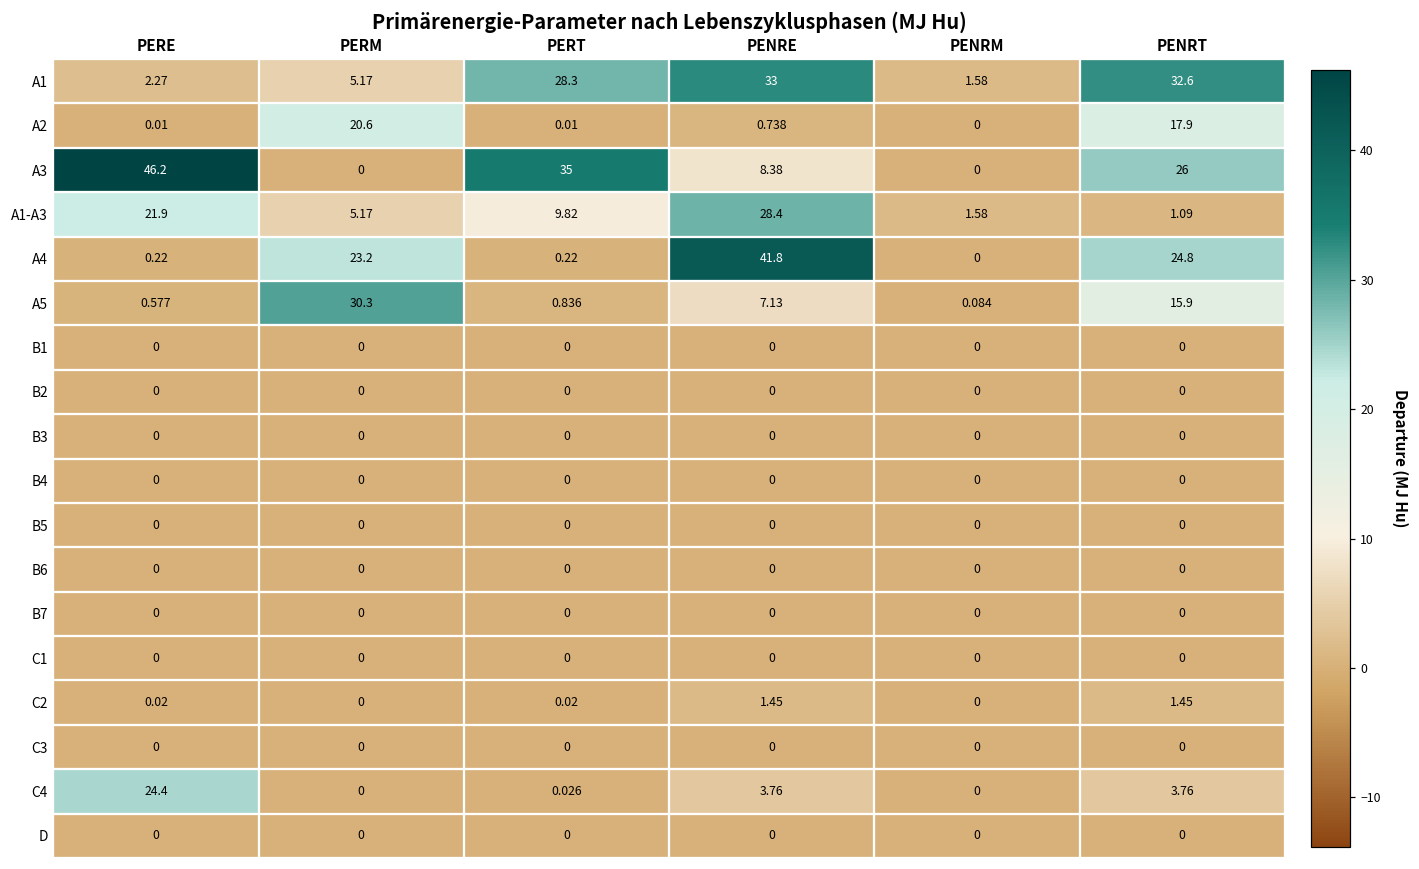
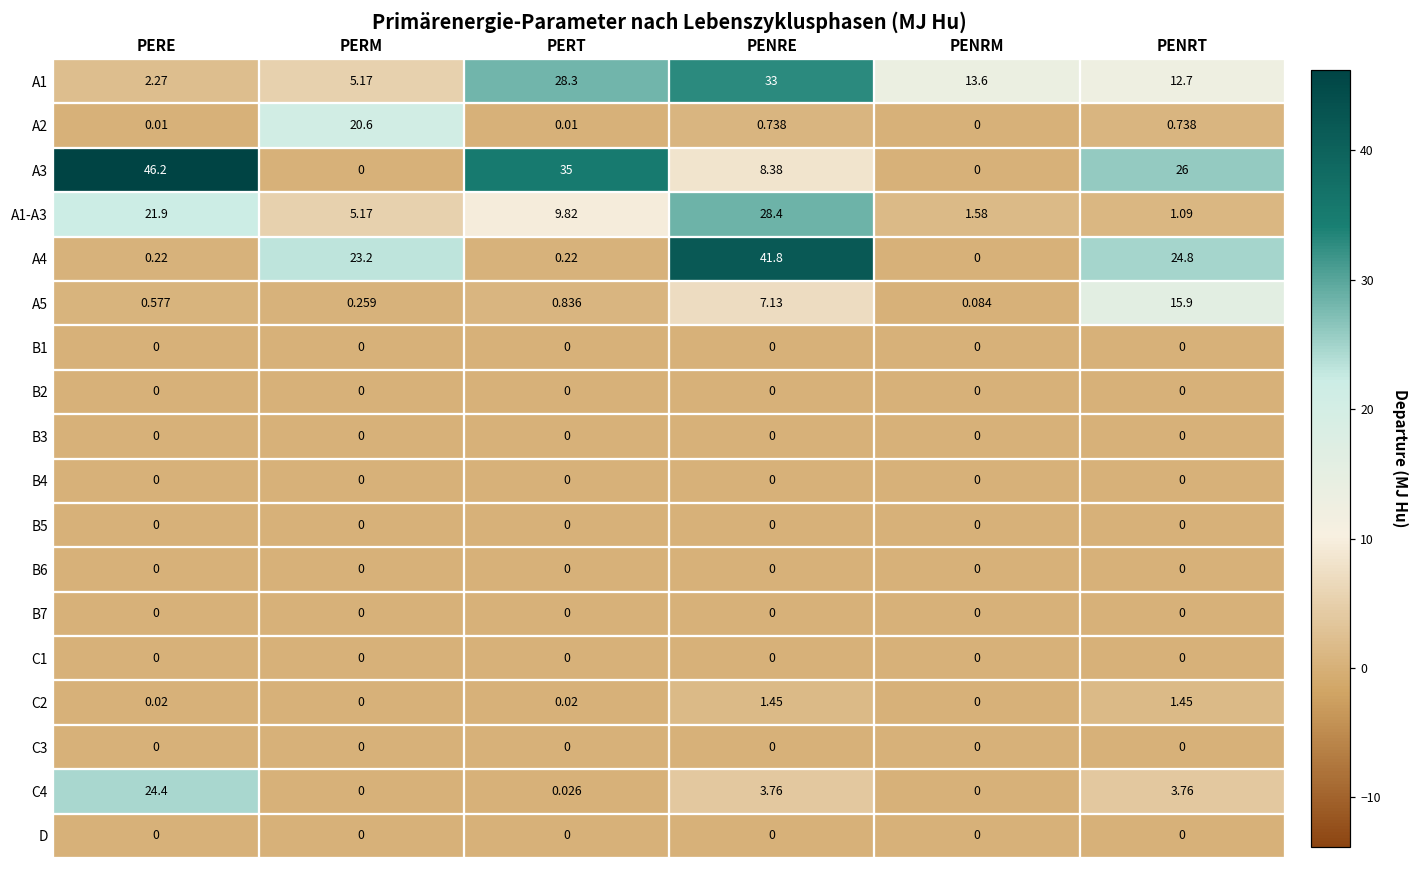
A1, PENRM: 1.58 -> 13.6
A1, PENRT: 32.6 -> 12.7
A2, PENRT: 17.9 -> 0.738
A5, PERM: 30.3 -> 0.259
